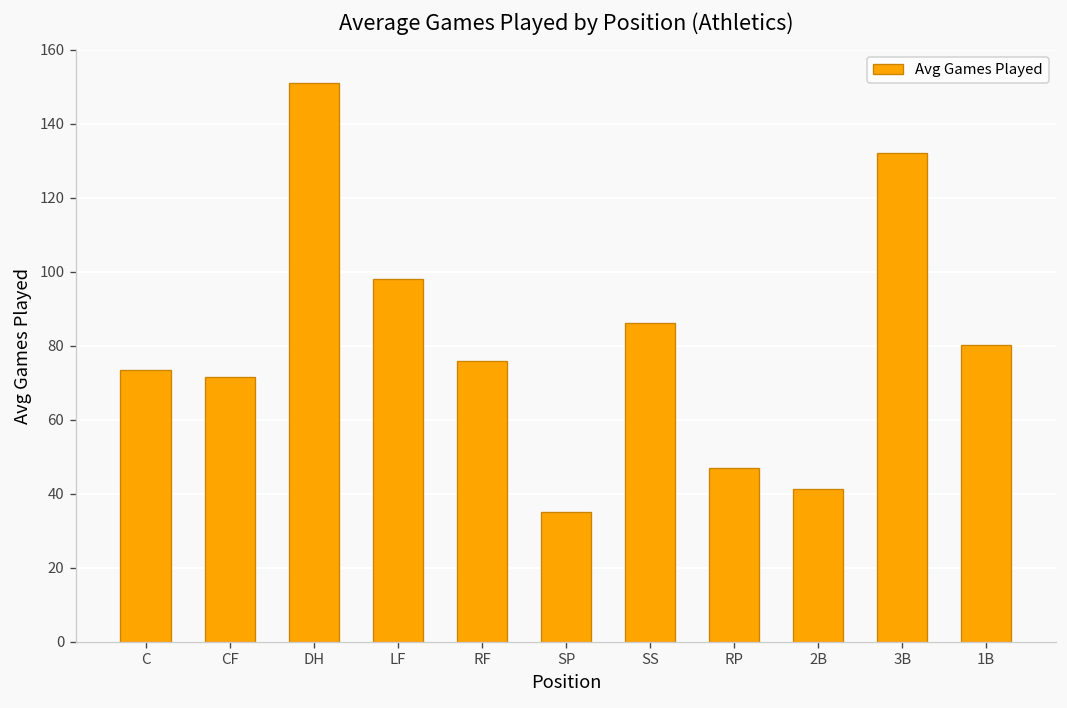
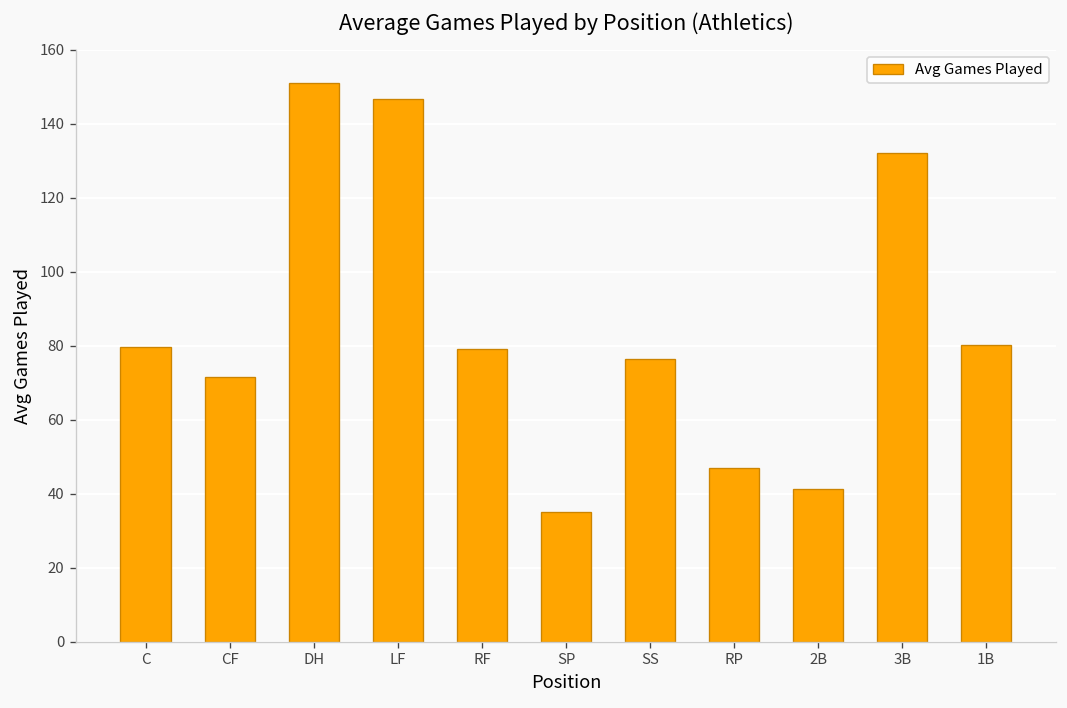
C: 73 -> 80
LF: 98 -> 147
RF: 76 -> 79
SS: 86 -> 76
